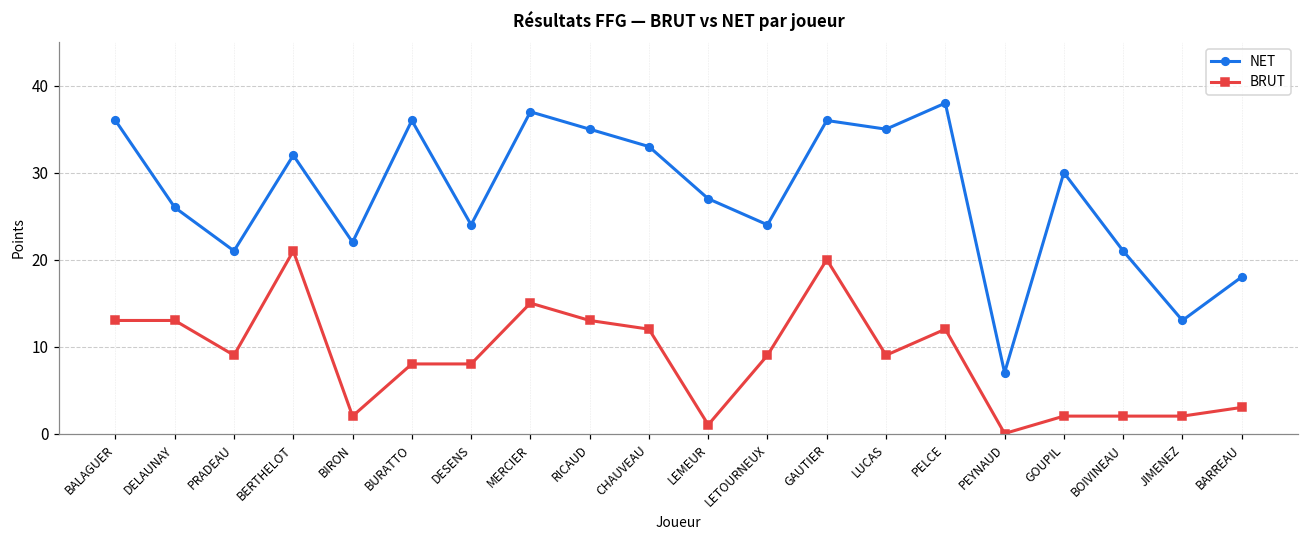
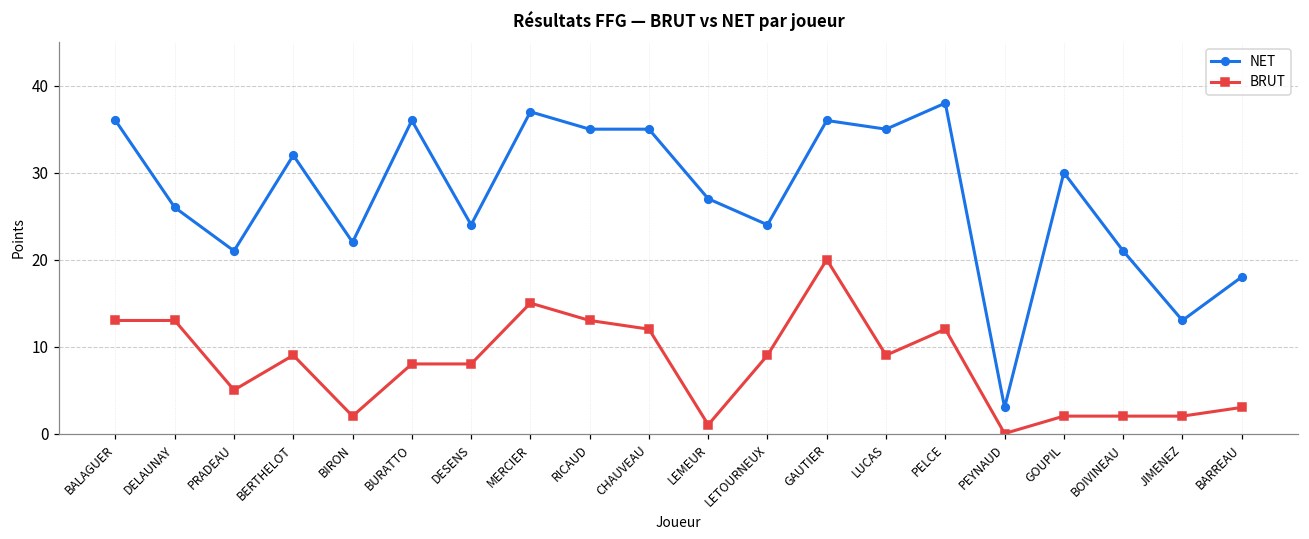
BRUT, PRADEAU: 9 -> 5
BRUT, BERTHELOT: 21 -> 9
NET, CHAUVEAU: 33 -> 35
NET, PEYNAUD: 7 -> 3
